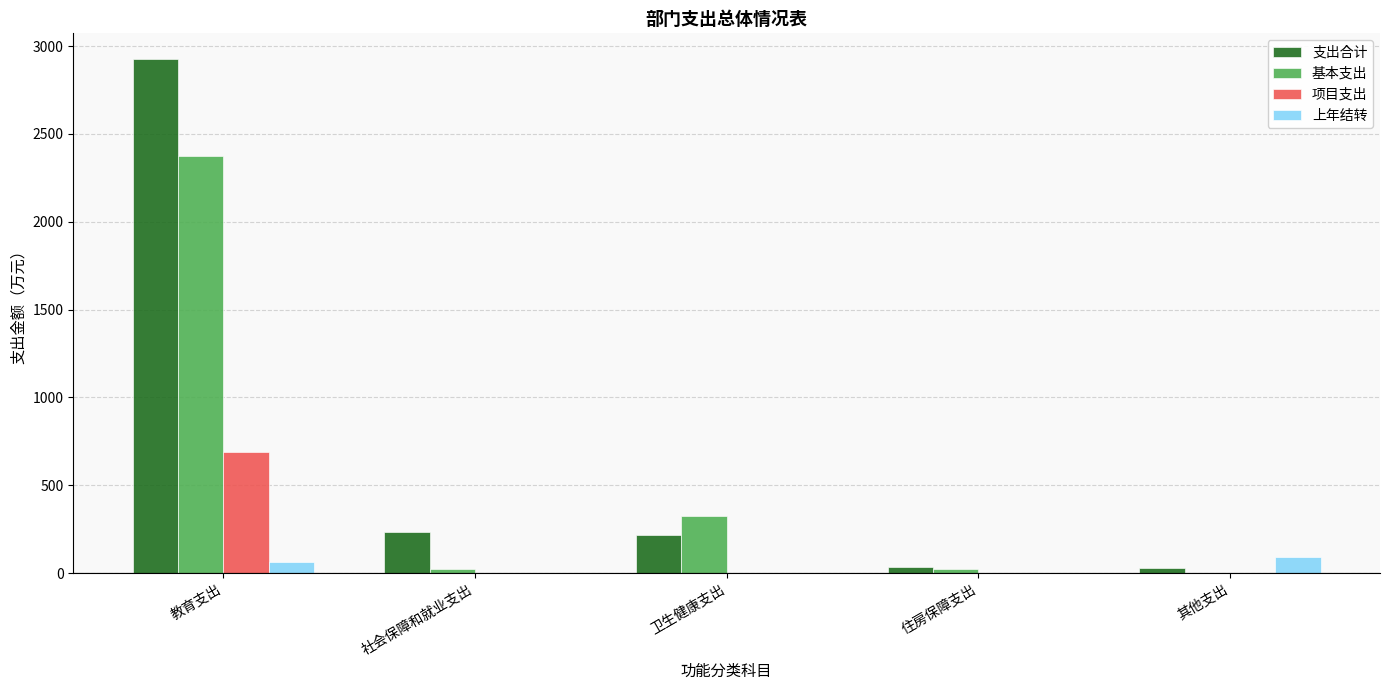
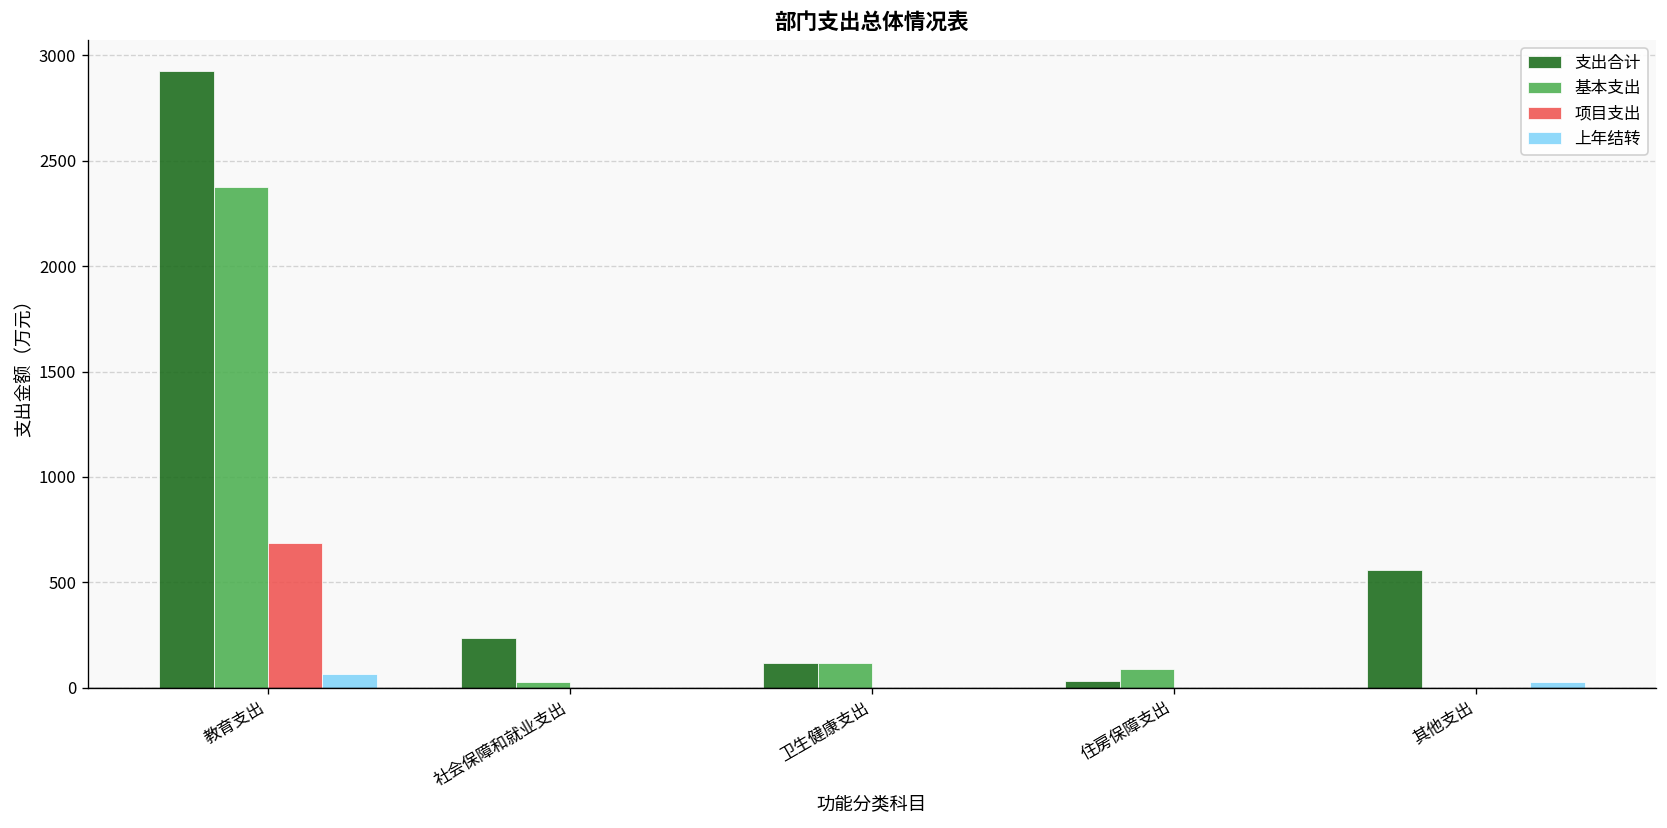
支出合计, 卫生健康支出: 220 -> 120
基本支出, 卫生健康支出: 330 -> 120
基本支出, 住房保障支出: 20 -> 90
支出合计, 其他支出: 30 -> 560
上年结转, 其他支出: 90 -> 30
